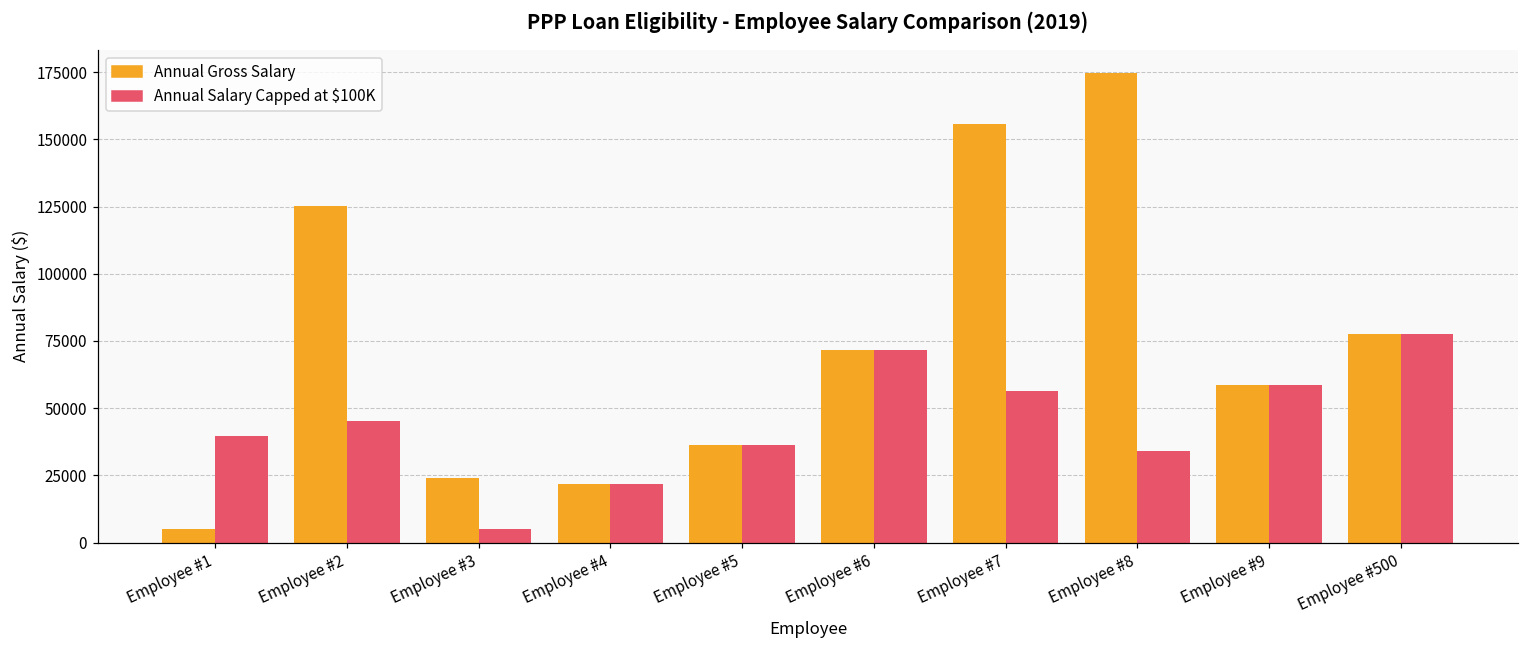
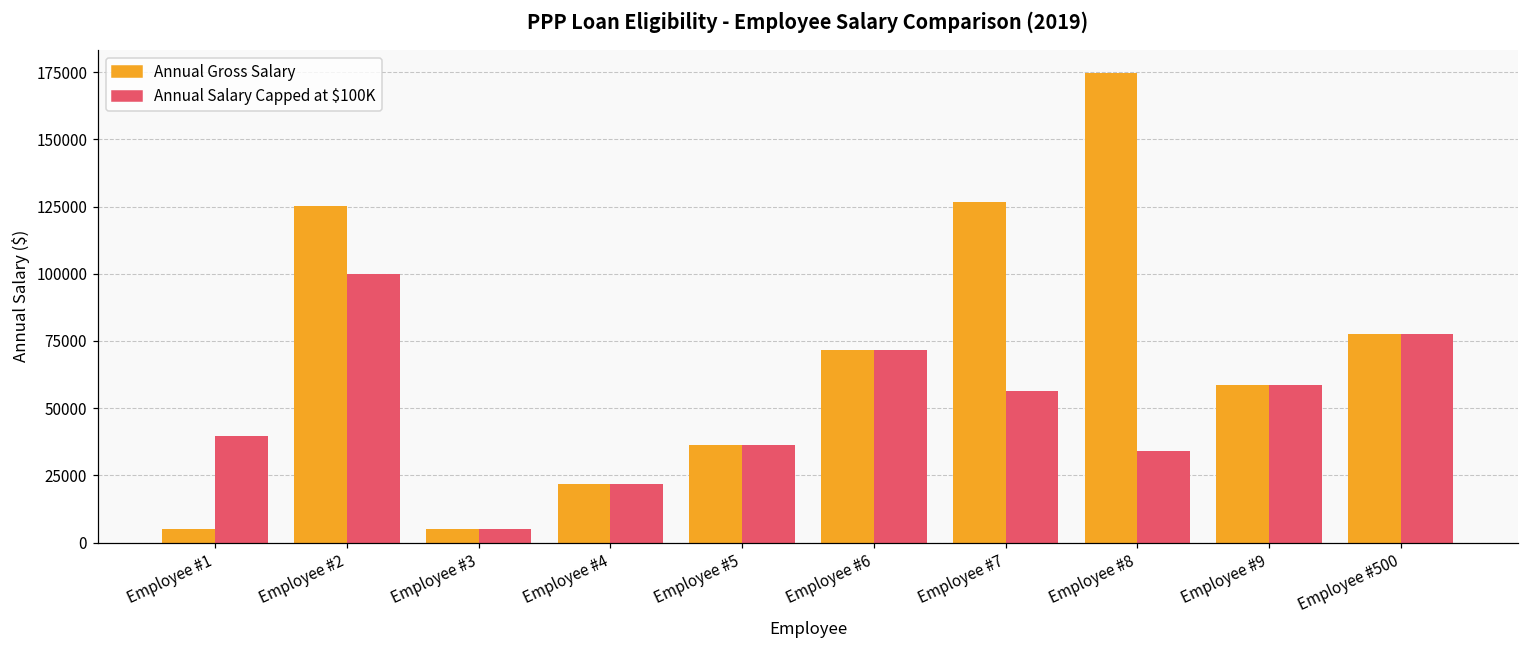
Annual Salary Capped at $100K, Employee #2: 45000 -> 100000
Annual Gross Salary, Employee #3: 24000 -> 5000
Annual Gross Salary, Employee #7: 156000 -> 127000
